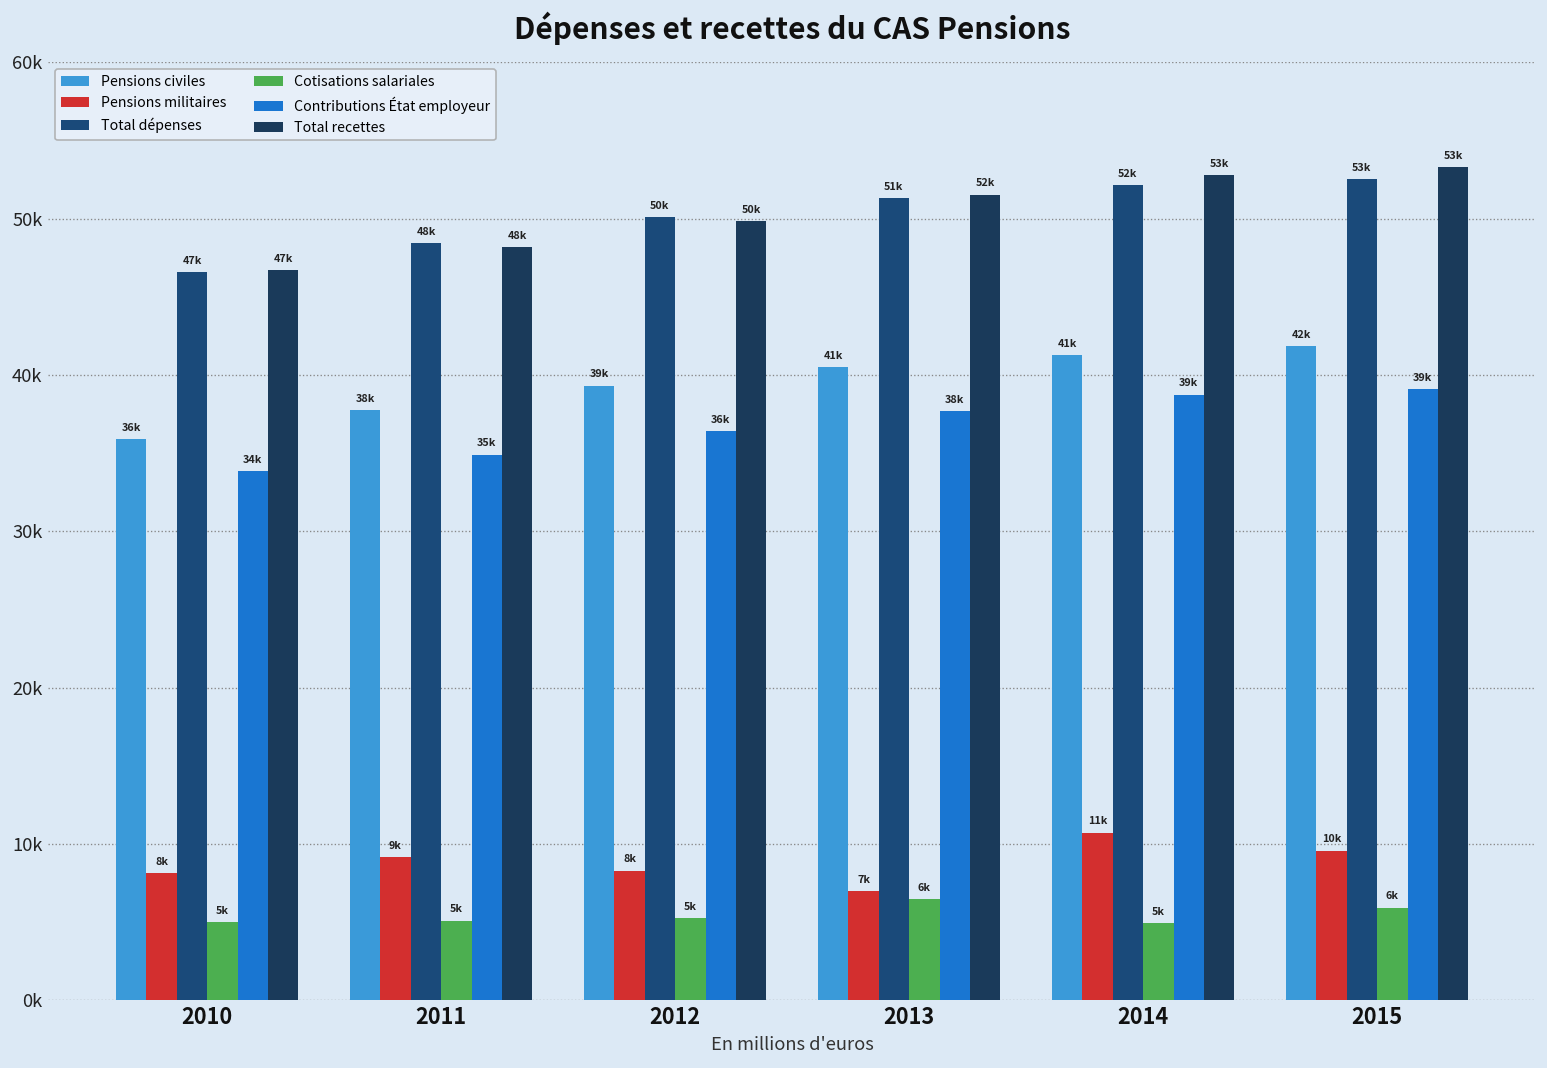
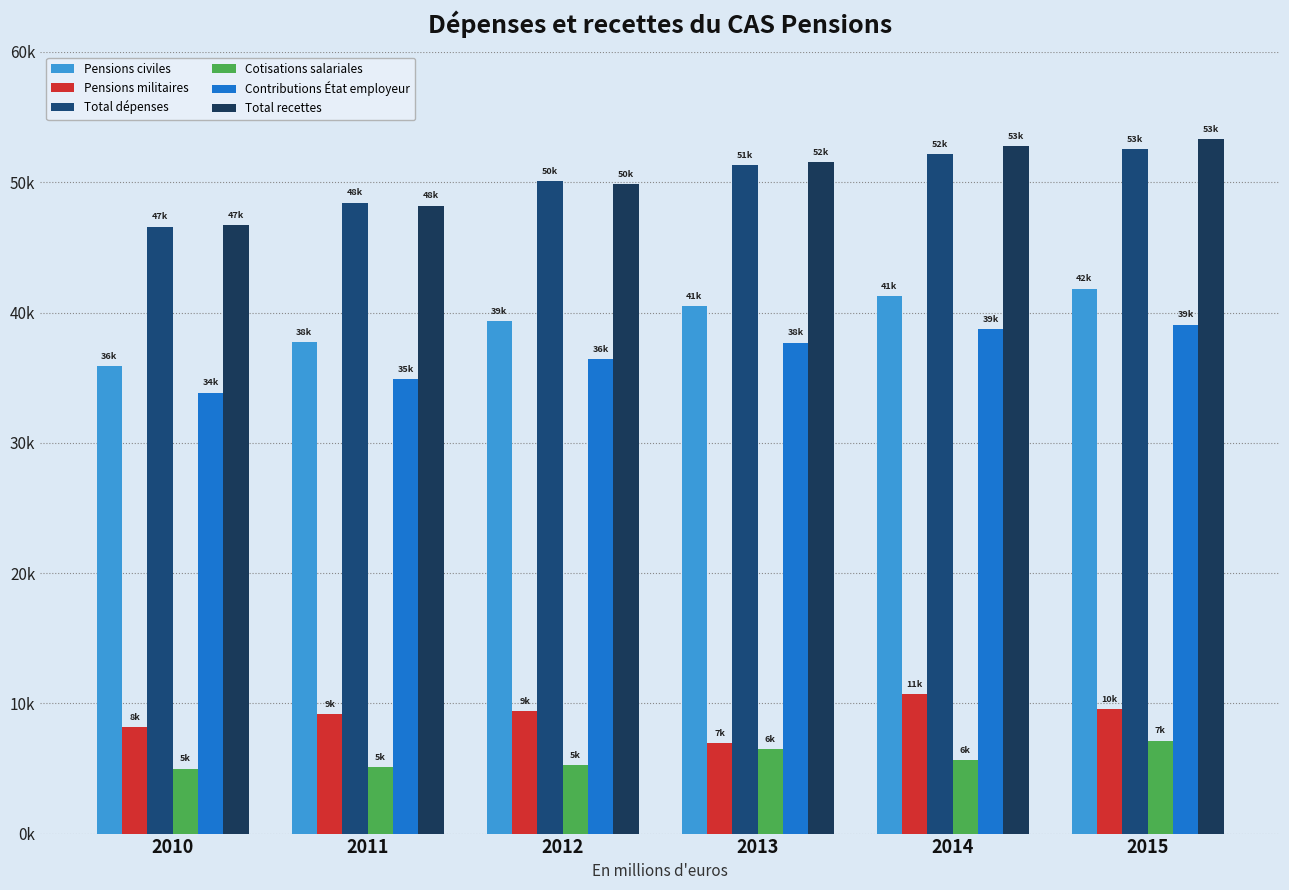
Pensions militaires, 2012: 8k -> 9k
Cotisations salariales, 2014: 5k -> 6k
Cotisations salariales, 2015: 6k -> 7k
